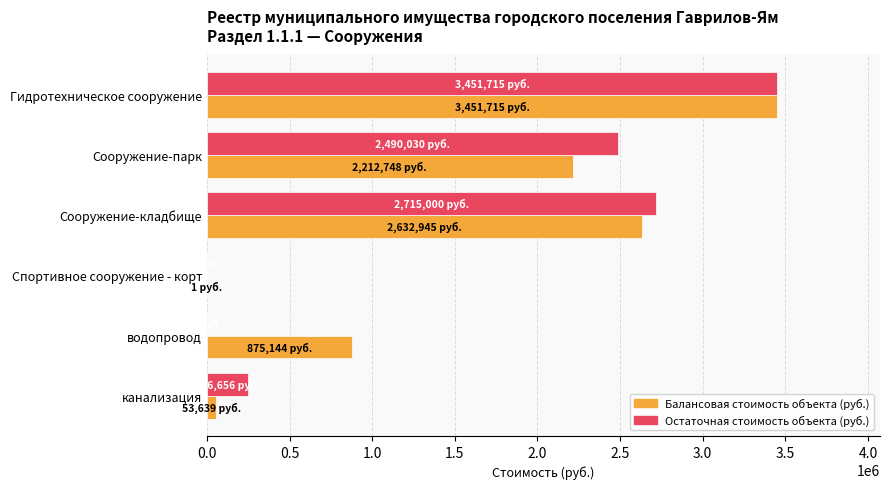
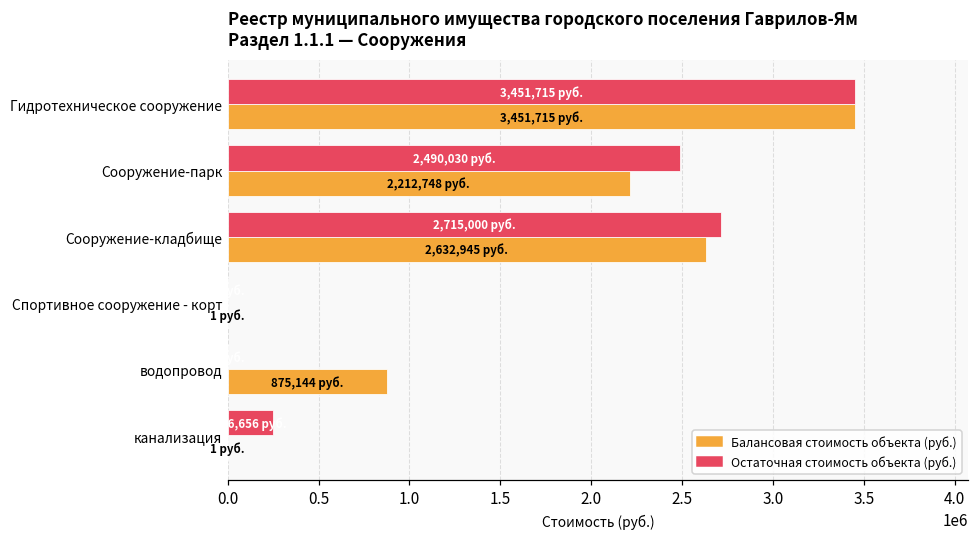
Балансовая стоимость объекта (руб.), канализация: 53,639 -> 1
